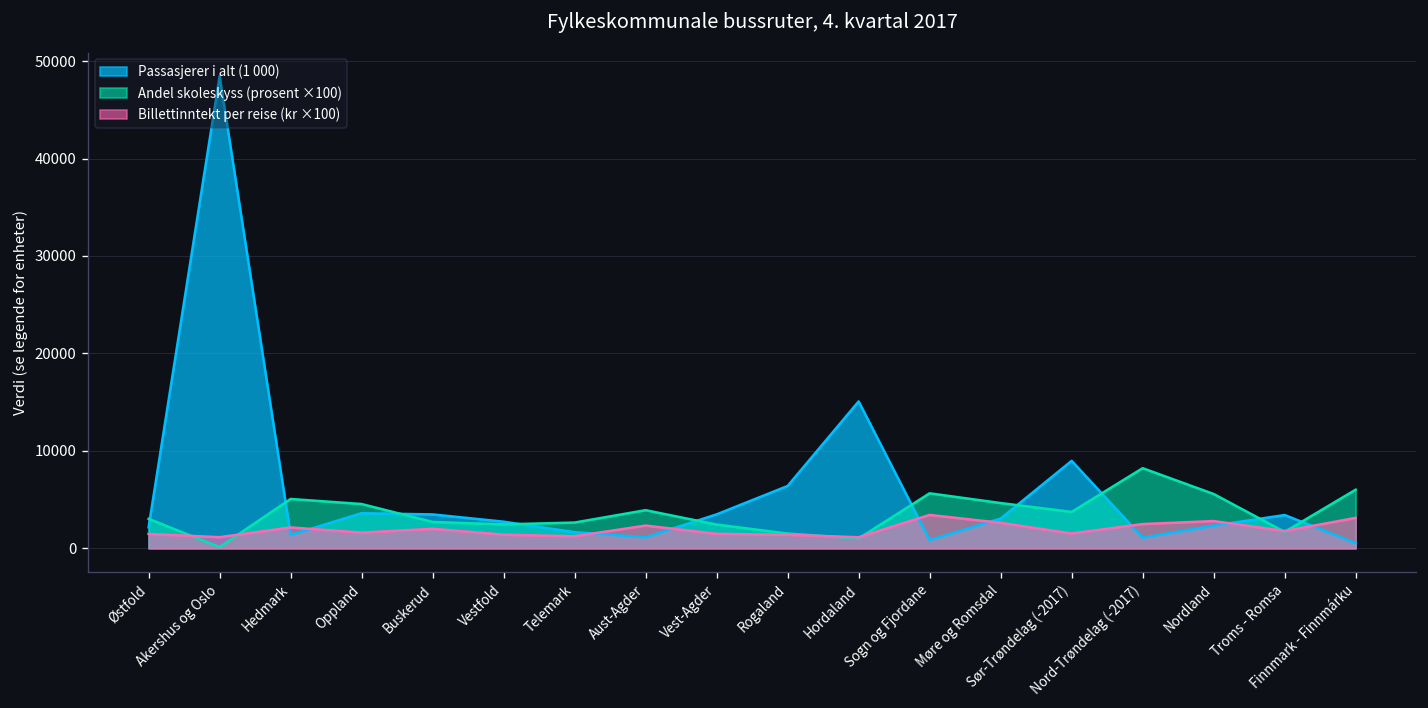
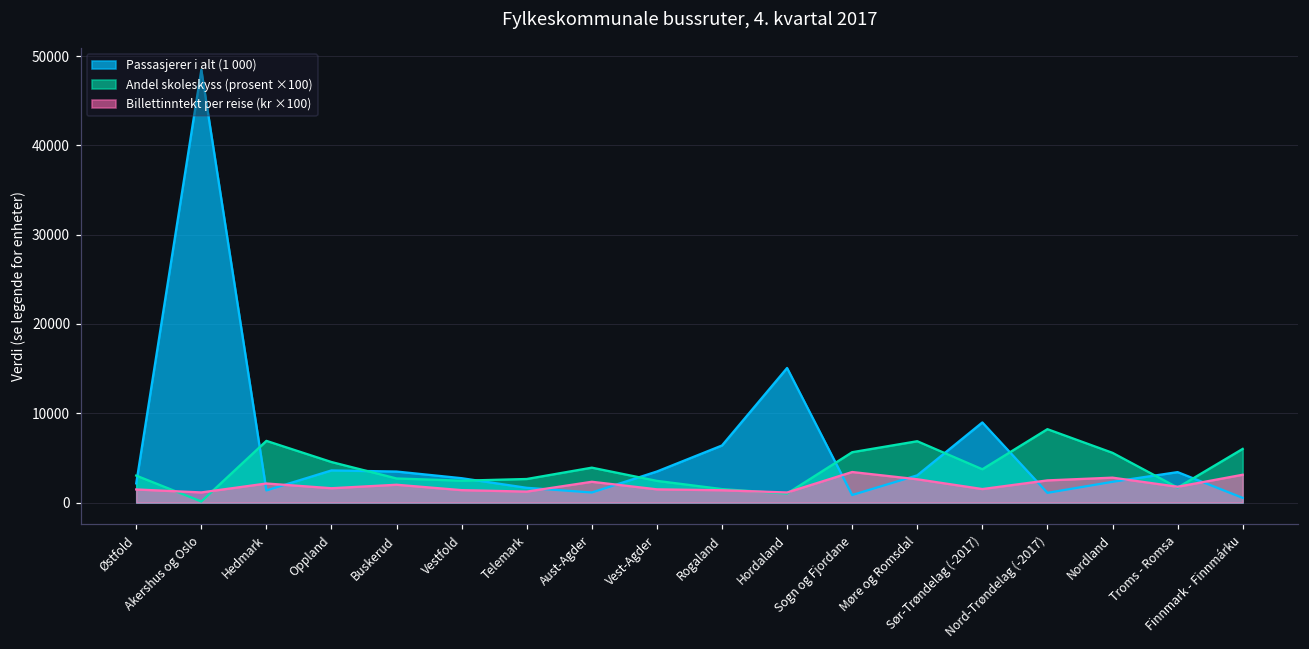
Andel skoleskyss (prosent ×100), Hedmark: 5000 -> 7000
Andel skoleskyss (prosent ×100), Møre og Romsdal: 5000 -> 7000
